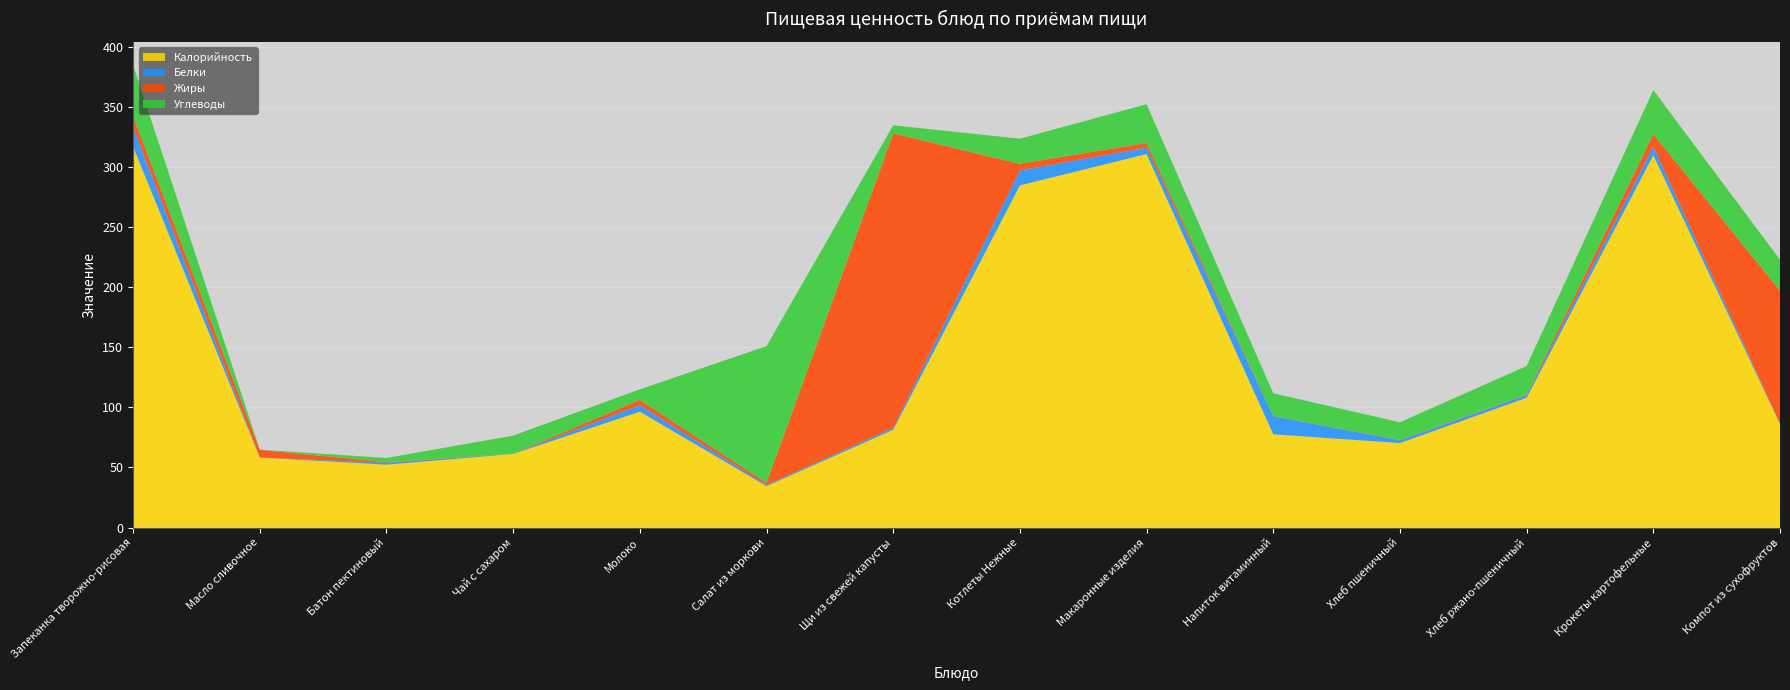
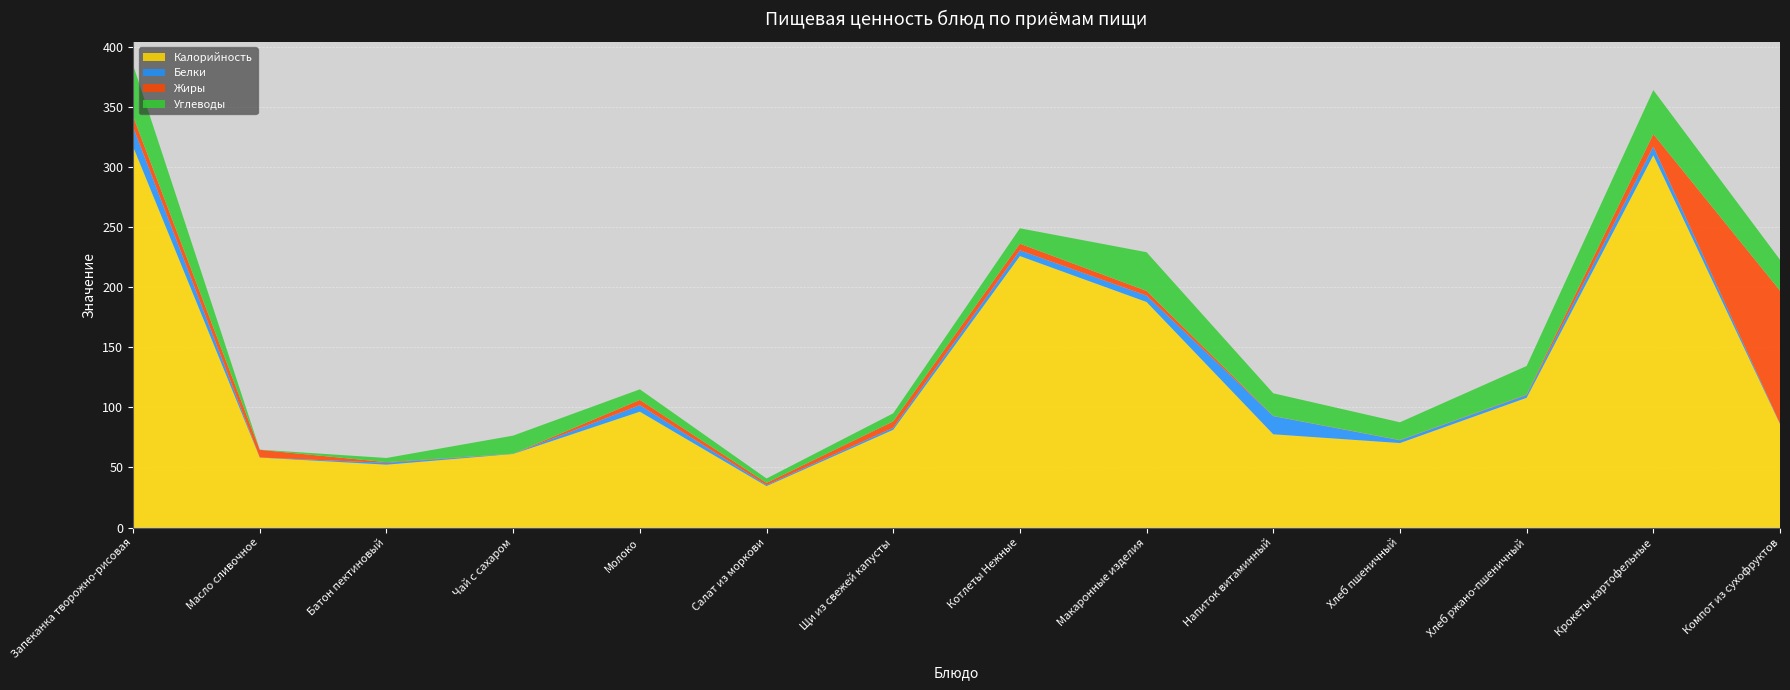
Углеводы, Салат из моркови: 114 -> 4
Жиры, Щи из свежей капусты: 245 -> 5
Калорийность, Котлеты Нежные: 285 -> 226
Белки, Котлеты Нежные: 12 -> 5
Углеводы, Котлеты Нежные: 21 -> 13
Калорийность, Макаронные изделия: 311 -> 188
